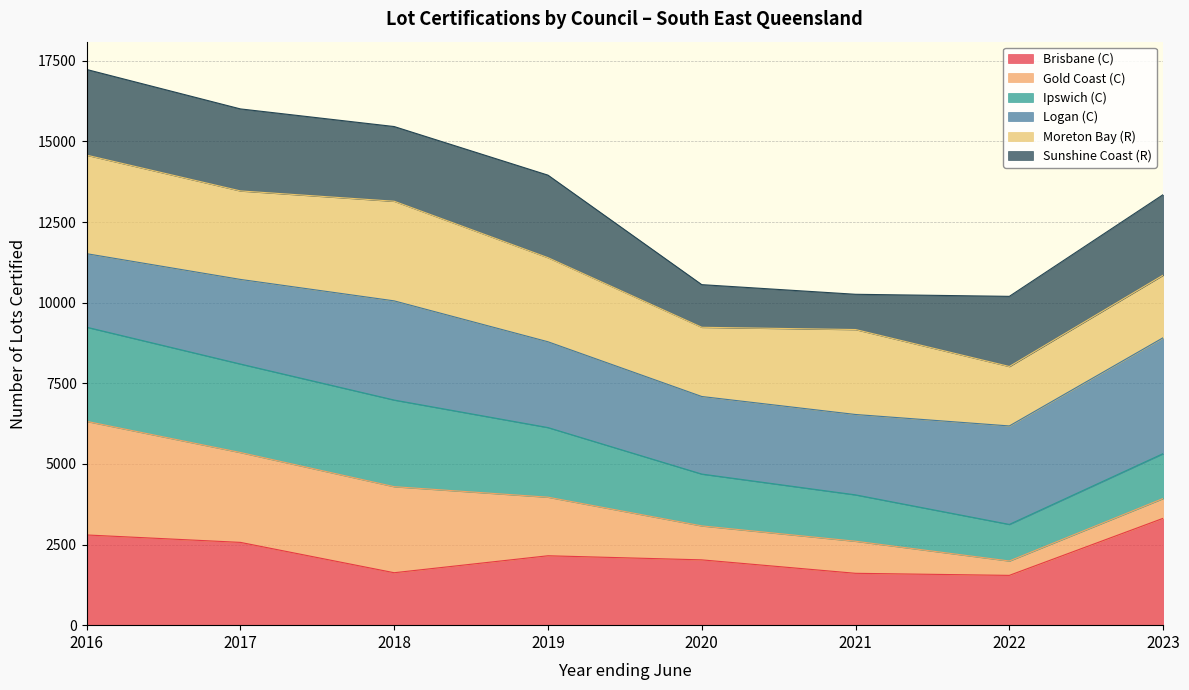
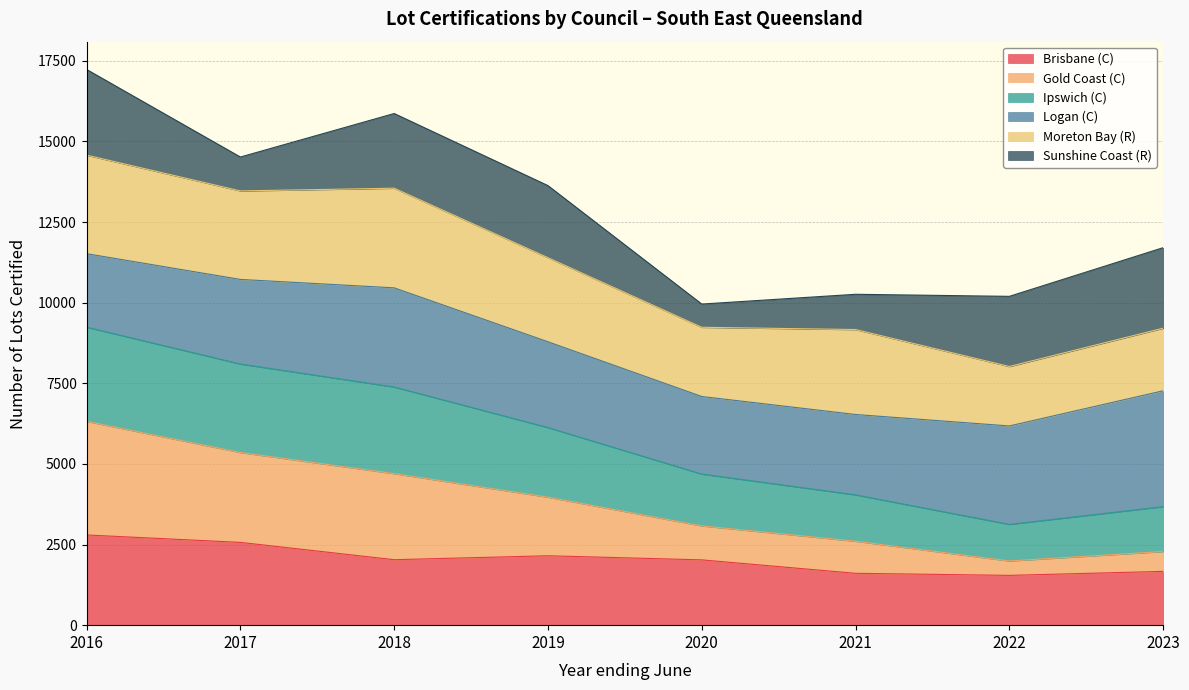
Sunshine Coast (R), 2017: 2500 -> 1100
Brisbane (C), 2018: 1600 -> 2000
Sunshine Coast (R), 2019: 2600 -> 2200
Sunshine Coast (R), 2020: 1300 -> 700
Brisbane (C), 2023: 3300 -> 1700
